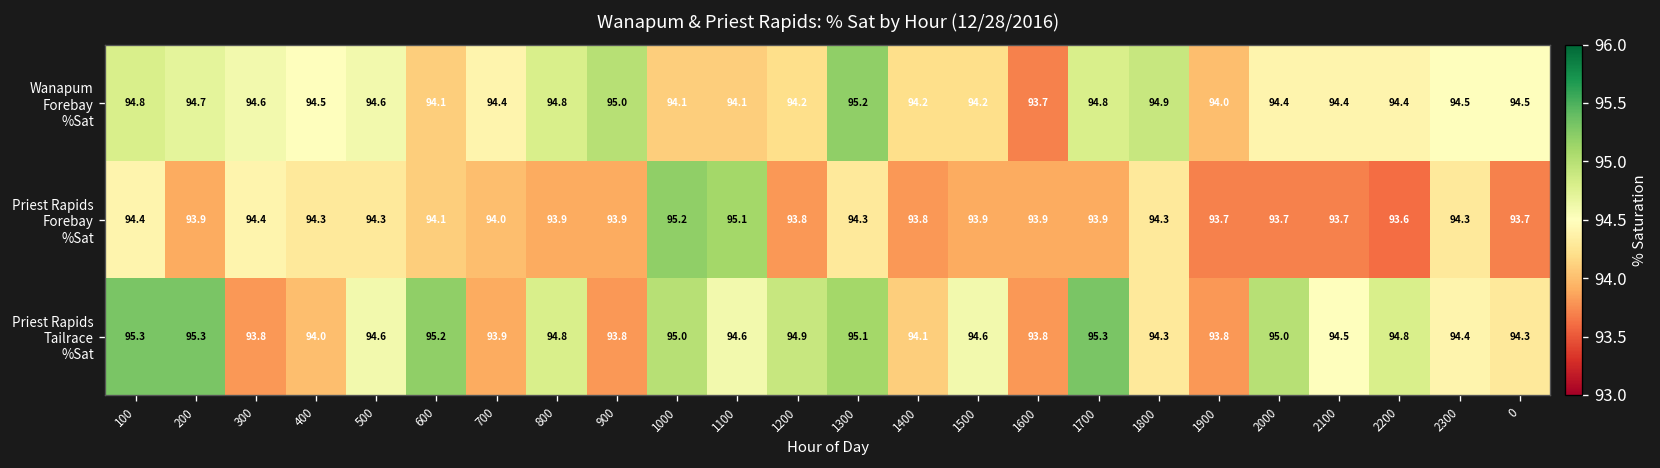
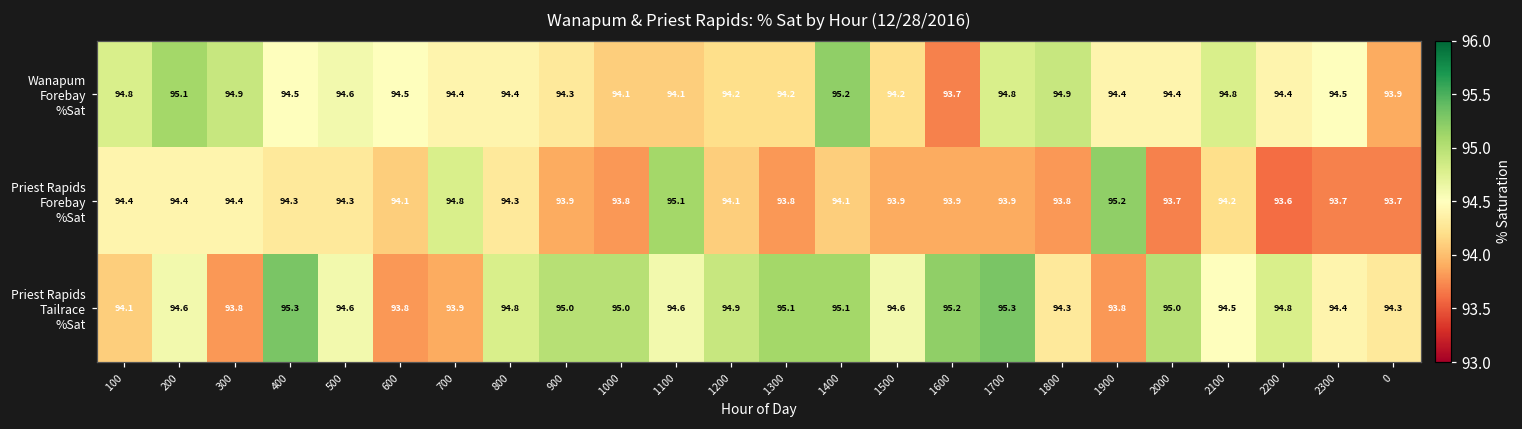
Wanapum Forebay %Sat, 200: 94.7 -> 95.1
Wanapum Forebay %Sat, 300: 94.6 -> 94.9
Wanapum Forebay %Sat, 600: 94.1 -> 94.5
Wanapum Forebay %Sat, 800: 94.8 -> 94.4
Wanapum Forebay %Sat, 900: 95.0 -> 94.3
Wanapum Forebay %Sat, 1300: 95.2 -> 94.2
Wanapum Forebay %Sat, 1400: 94.2 -> 95.2
Wanapum Forebay %Sat, 1900: 94.0 -> 94.4
Wanapum Forebay %Sat, 2100: 94.4 -> 94.8
Wanapum Forebay %Sat, 0: 94.5 -> 93.9
Priest Rapids Forebay %Sat, 200: 93.9 -> 94.4
Priest Rapids Forebay %Sat, 700: 94.0 -> 94.8
Priest Rapids Forebay %Sat, 800: 93.9 -> 94.3
Priest Rapids Forebay %Sat, 1000: 95.2 -> 93.8
Priest Rapids Forebay %Sat, 1200: 93.8 -> 94.1
Priest Rapids Forebay %Sat, 1300: 94.3 -> 93.8
Priest Rapids Forebay %Sat, 1400: 93.8 -> 94.1
Priest Rapids Forebay %Sat, 1800: 94.3 -> 93.8
Priest Rapids Forebay %Sat, 1900: 93.7 -> 95.2
Priest Rapids Forebay %Sat, 2100: 93.7 -> 94.2
Priest Rapids Forebay %Sat, 2300: 94.3 -> 93.7
Priest Rapids Tailrace %Sat, 100: 95.3 -> 94.1
Priest Rapids Tailrace %Sat, 200: 95.3 -> 94.6
Priest Rapids Tailrace %Sat, 400: 94.0 -> 95.3
Priest Rapids Tailrace %Sat, 600: 95.2 -> 93.8
Priest Rapids Tailrace %Sat, 900: 93.8 -> 95.0
Priest Rapids Tailrace %Sat, 1400: 94.1 -> 95.1
Priest Rapids Tailrace %Sat, 1600: 93.8 -> 95.2
